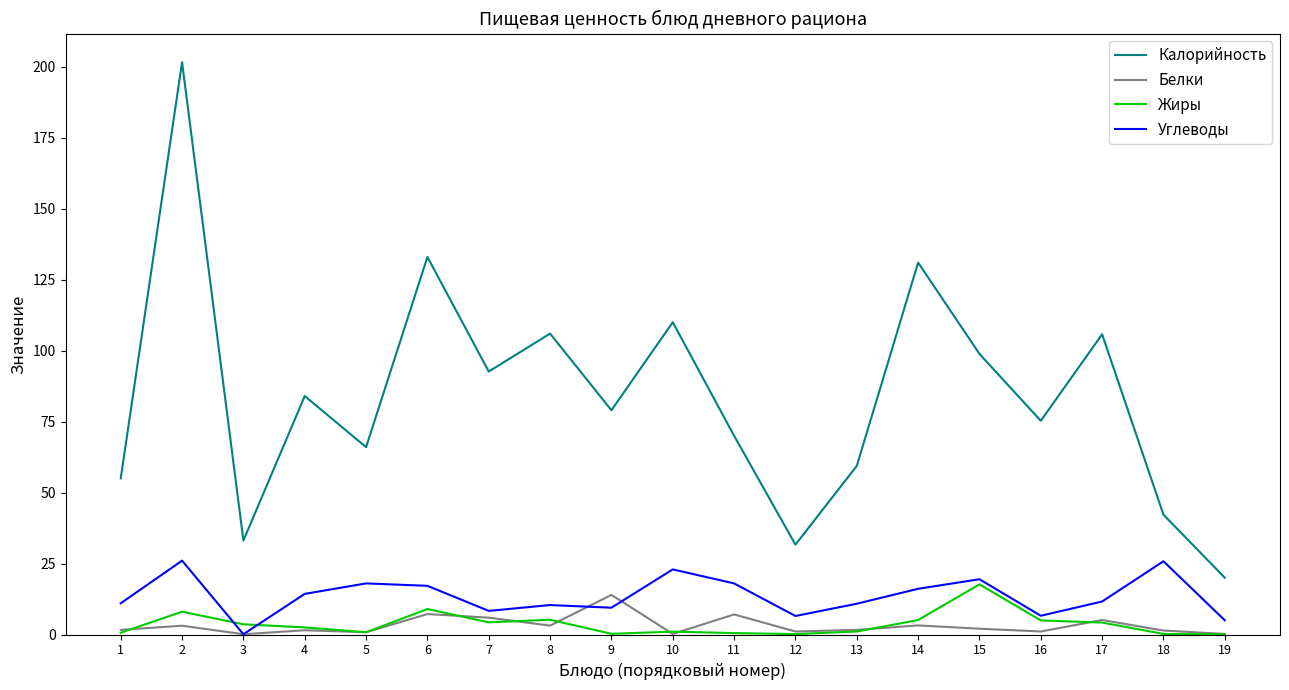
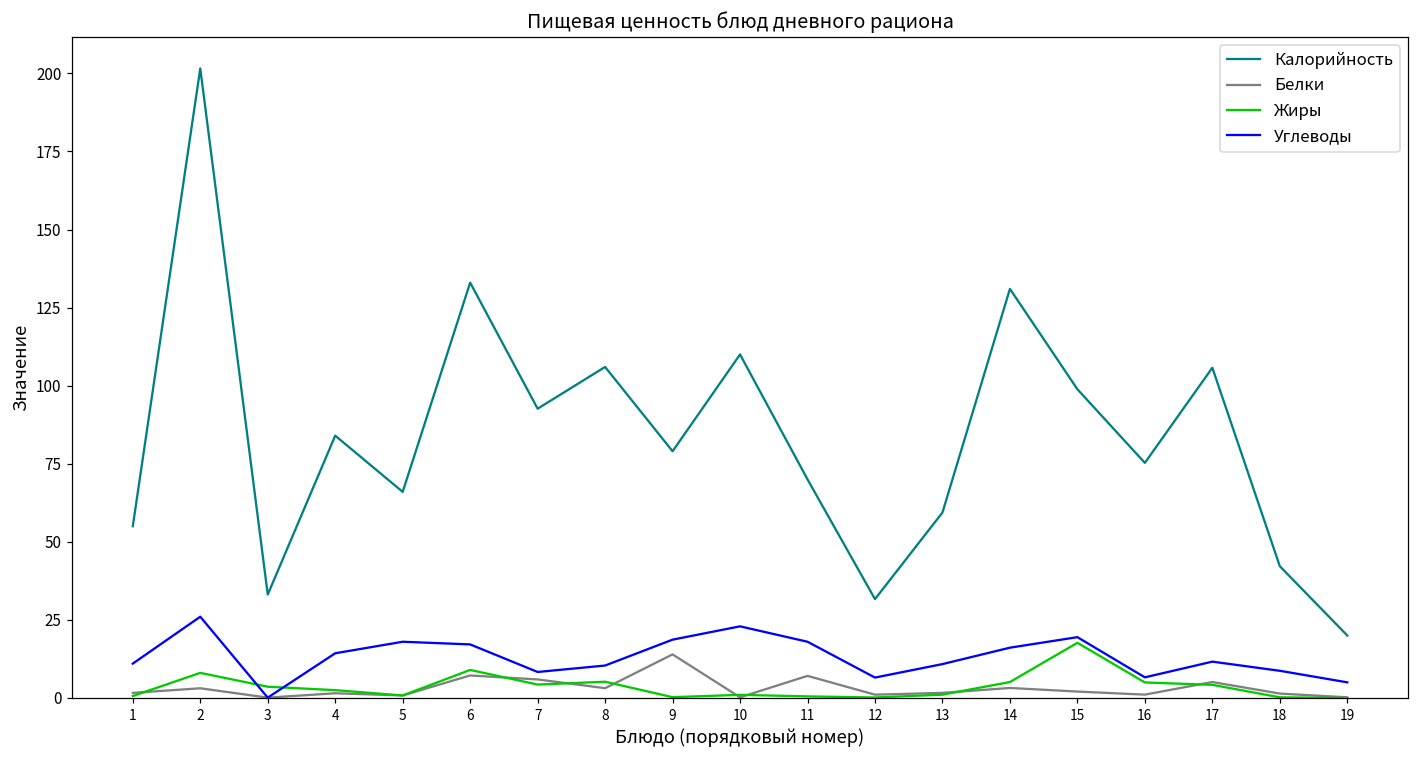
Углеводы, 9: 9 -> 19
Углеводы, 18: 26 -> 9
